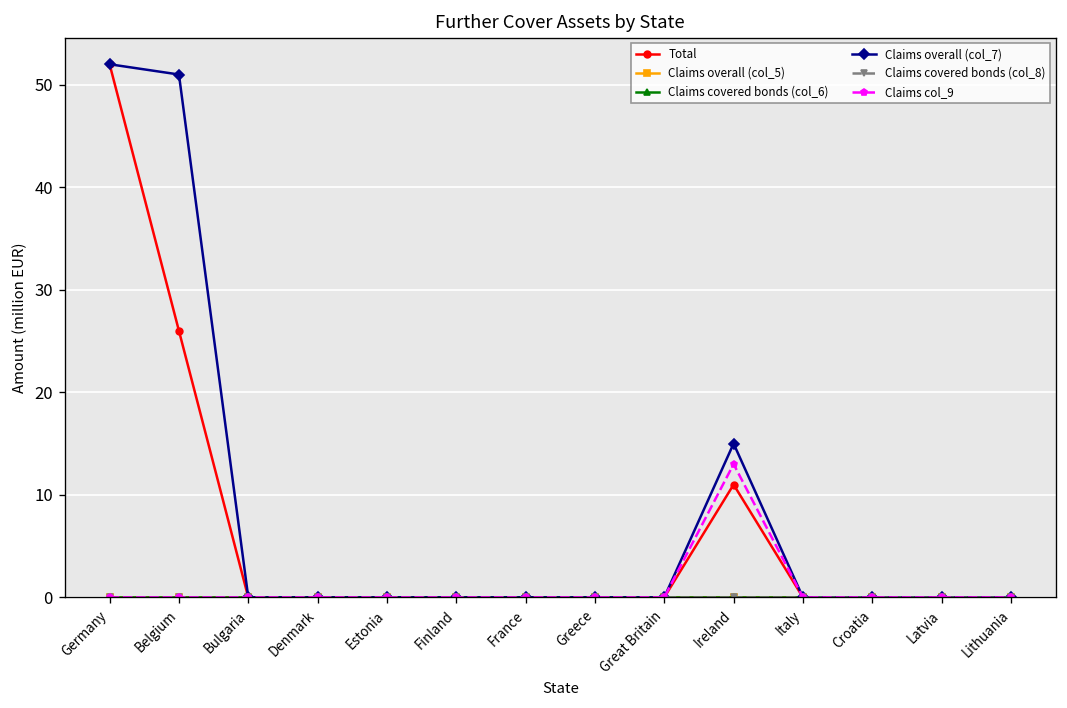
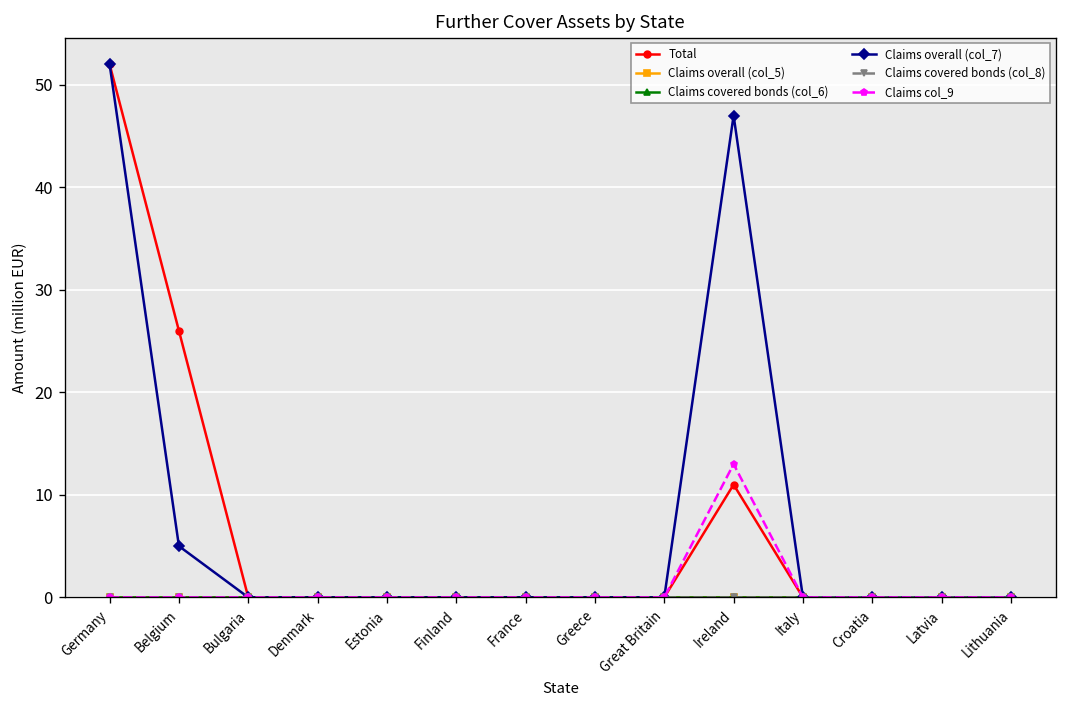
Claims overall (col_7), Belgium: 51 -> 5
Claims overall (col_7), Ireland: 15 -> 47
